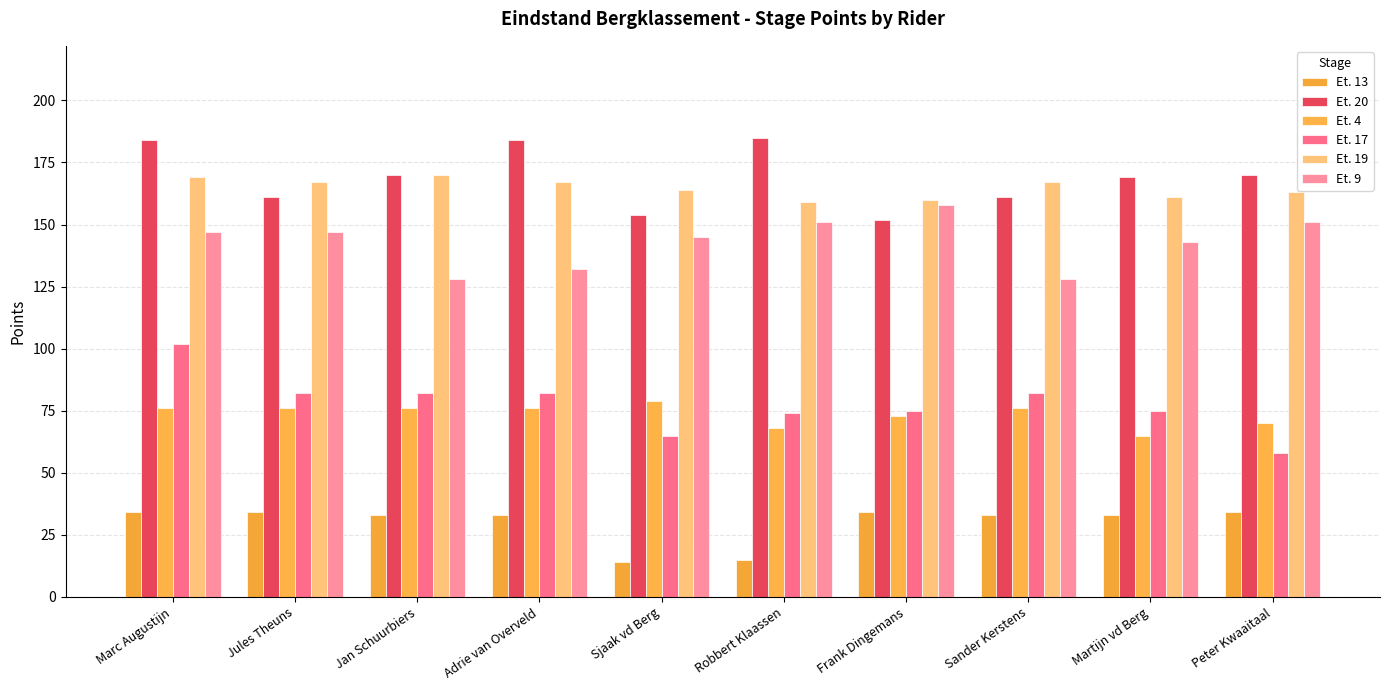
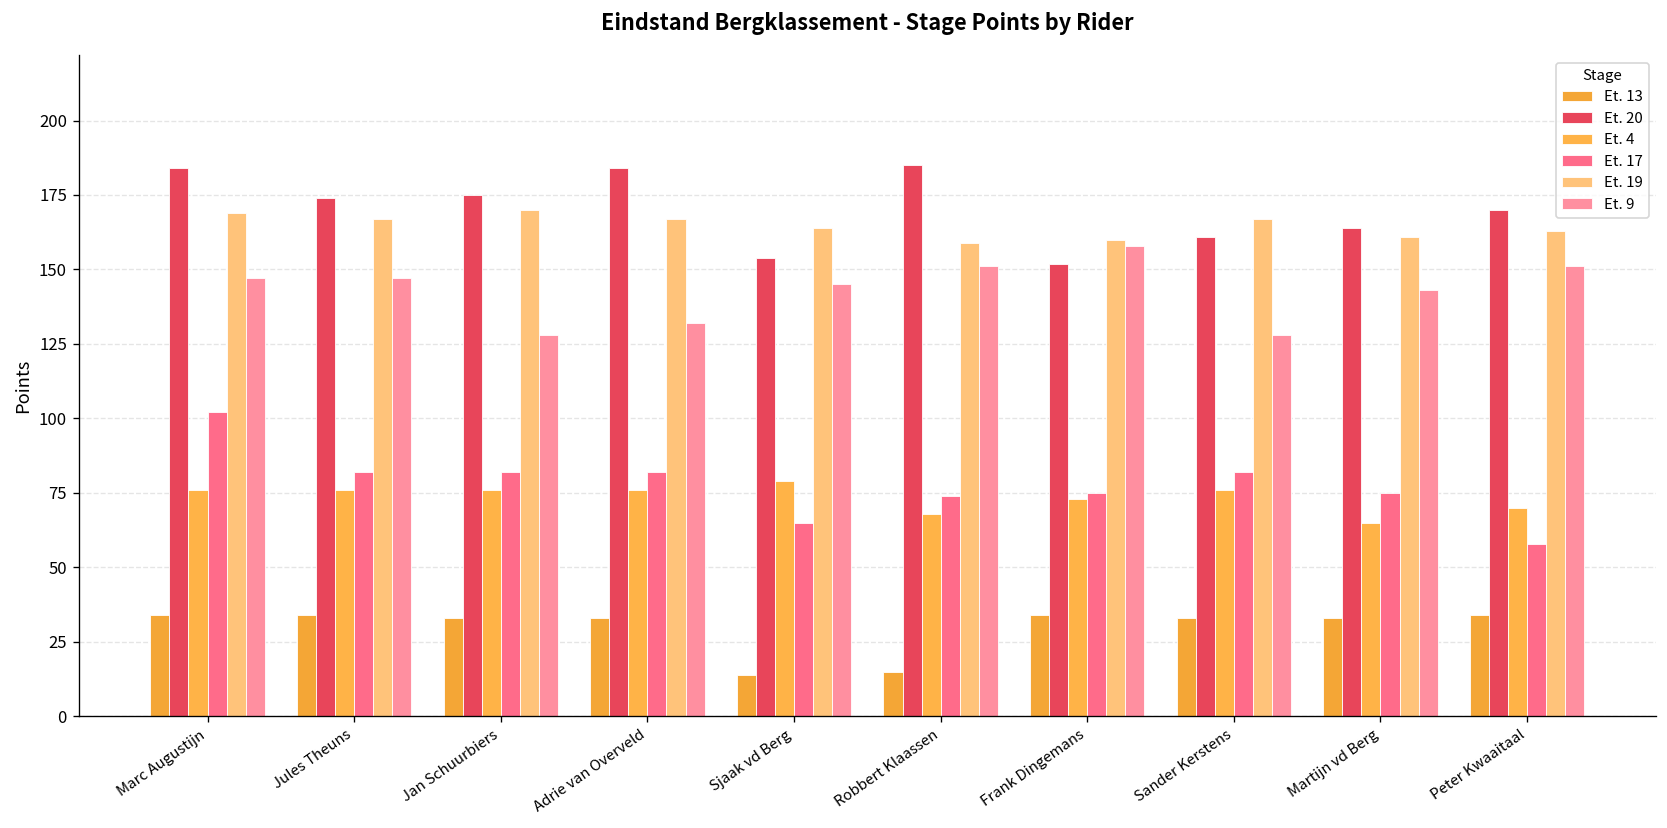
Et. 20, Jules Theuns: 161 -> 174
Et. 20, Jan Schuurbiers: 170 -> 175
Et. 20, Martijn vd Berg: 169 -> 164
